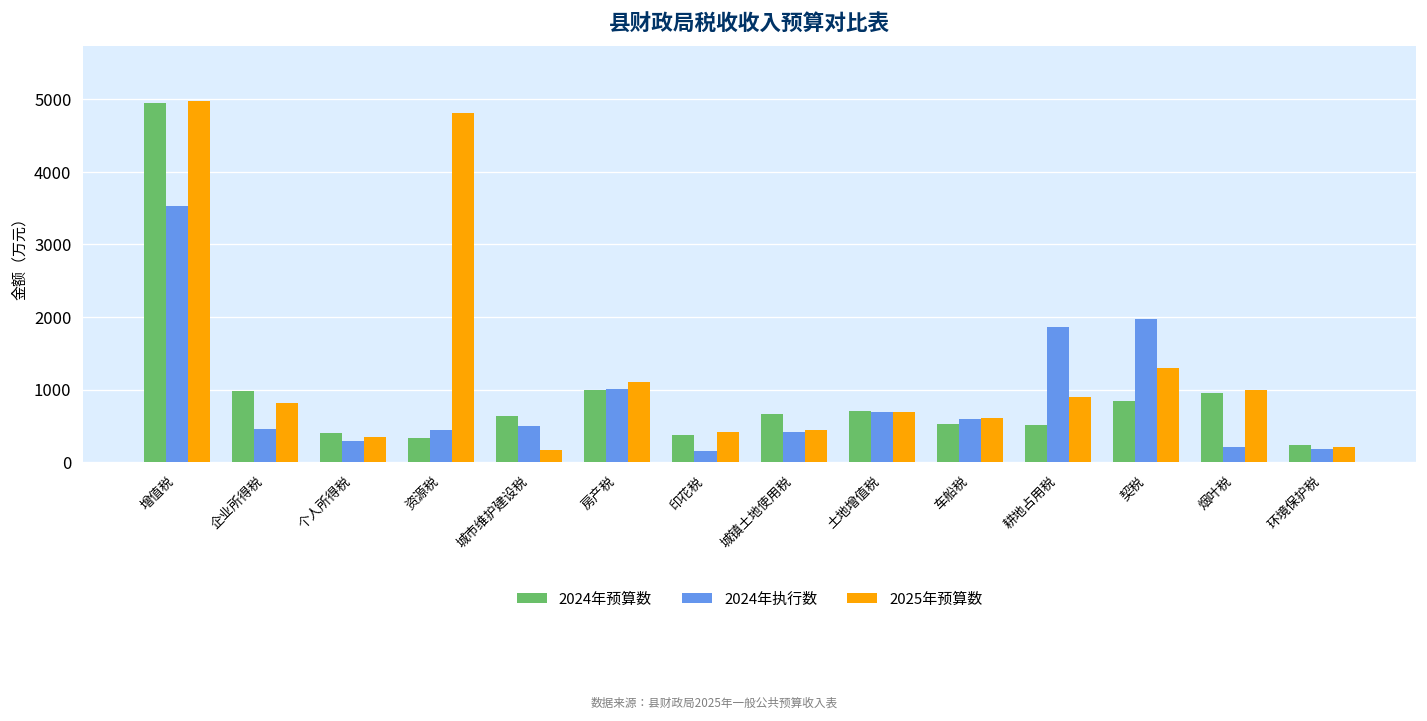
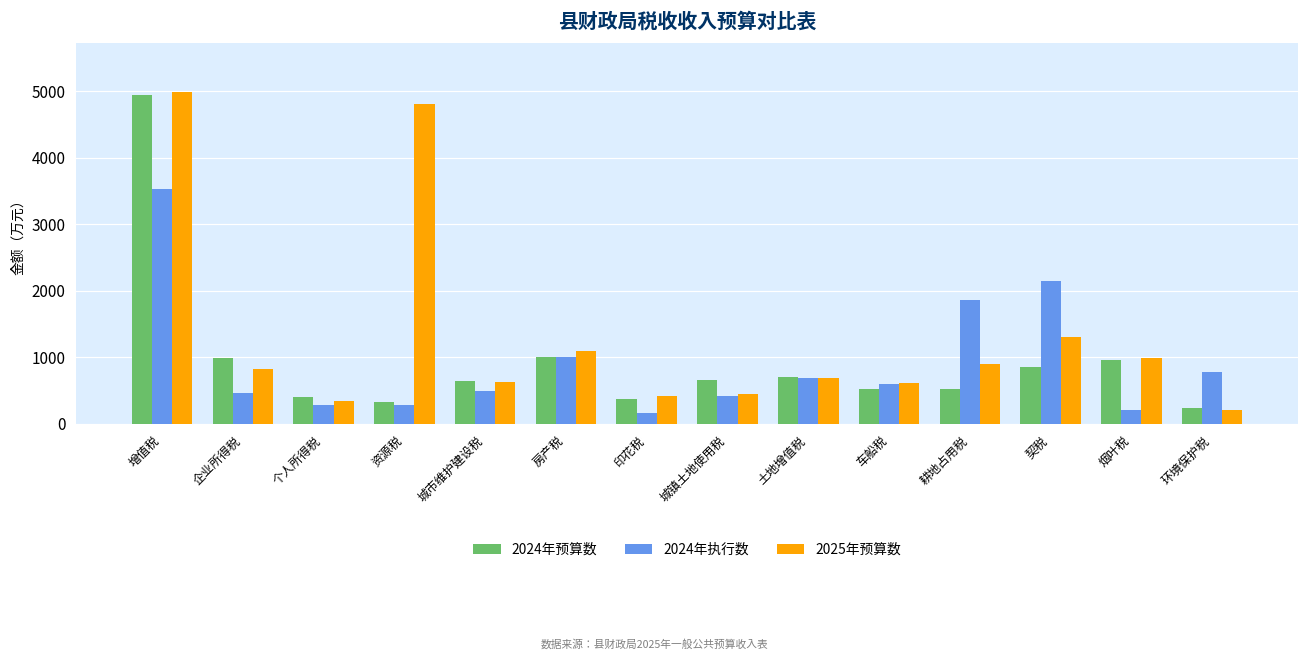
2024年执行数, 资源税: 500 -> 300
2025年预算数, 城市维护建设税: 200 -> 600
2024年执行数, 契税: 2000 -> 2100
2024年执行数, 环境保护税: 200 -> 800
